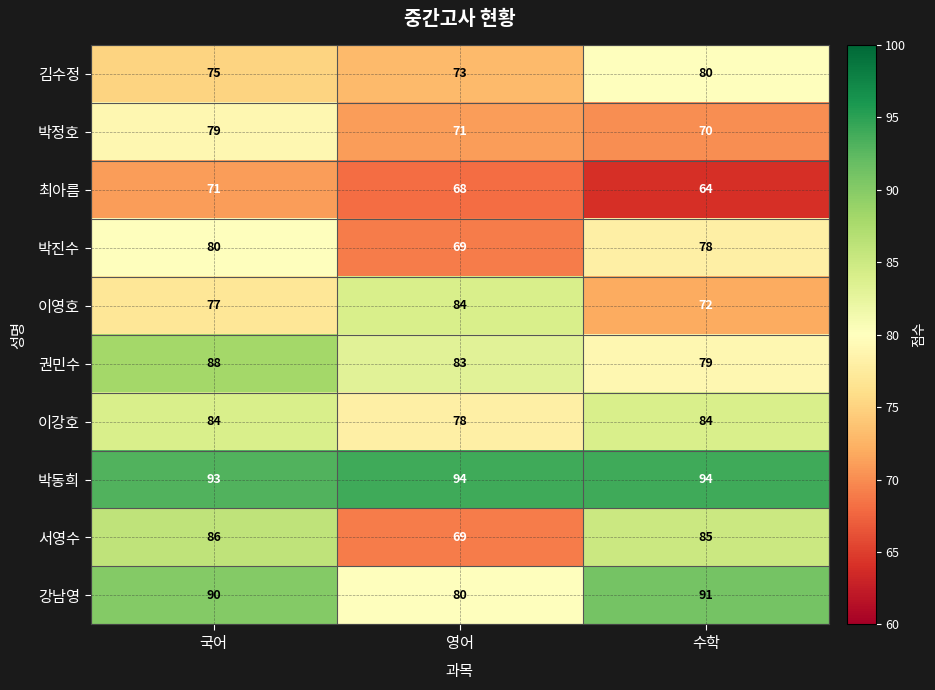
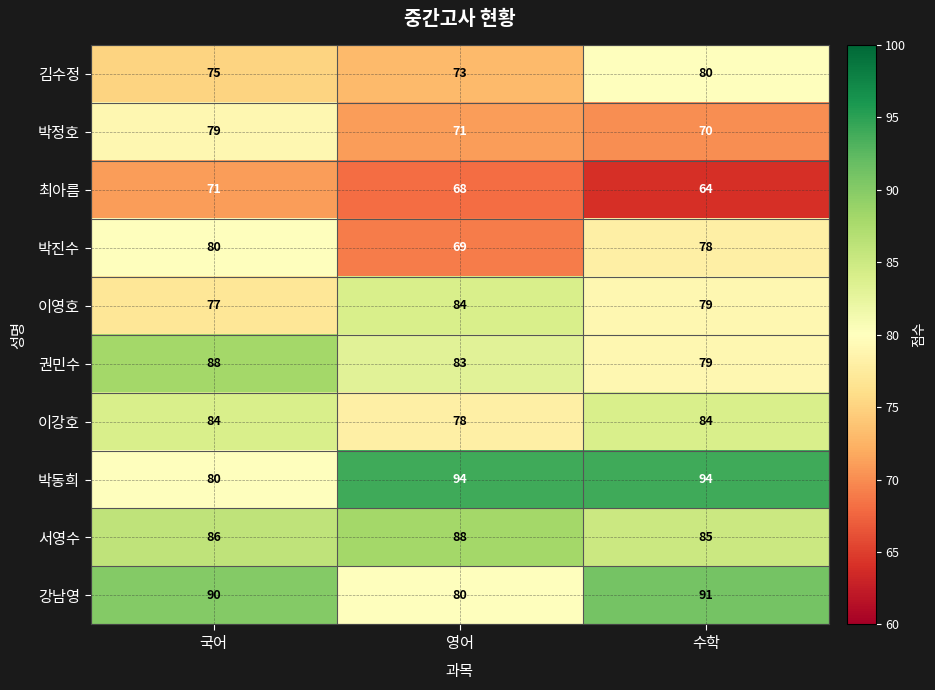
이영호, 수학: 72 -> 79
박동희, 국어: 93 -> 80
서영수, 영어: 69 -> 88
